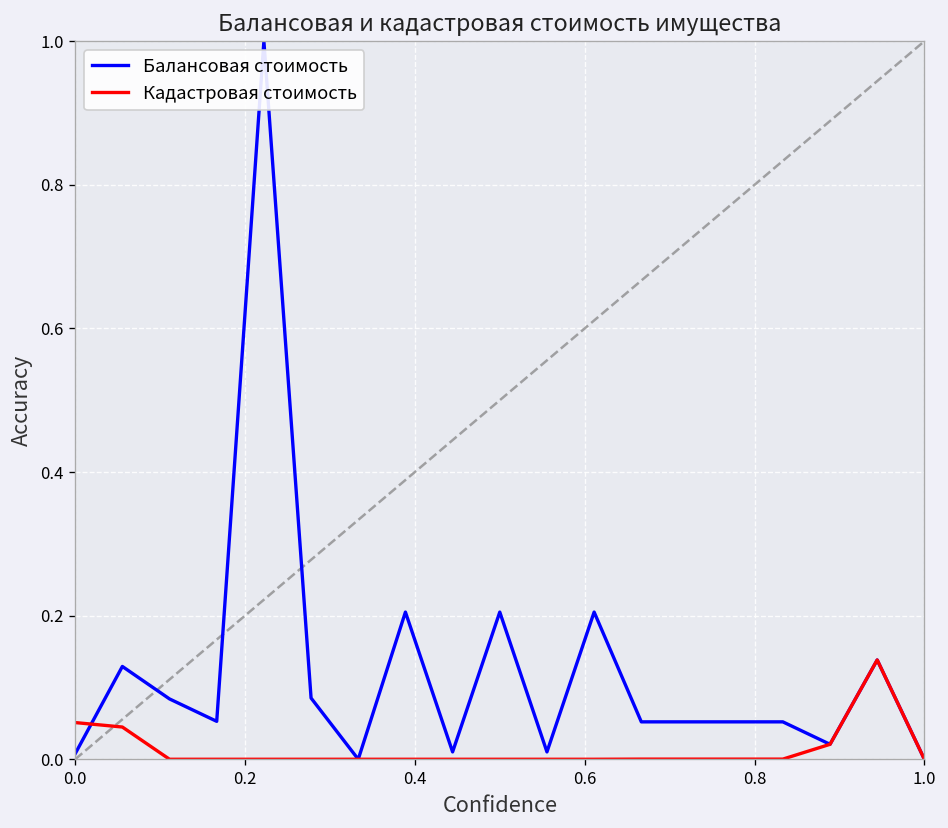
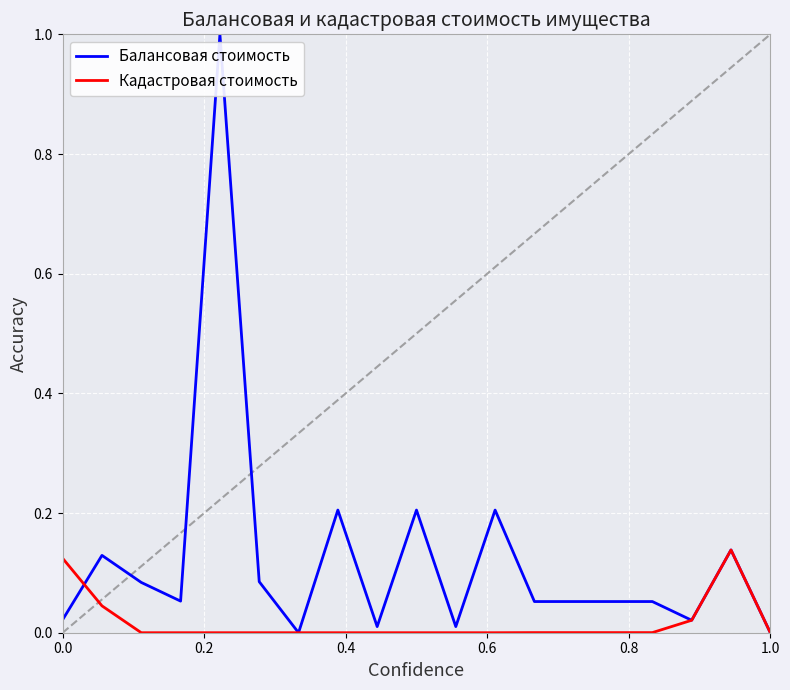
Балансовая стоимость, 0.0: 0.01 -> 0.02
Кадастровая стоимость, 0.0: 0.05 -> 0.12
